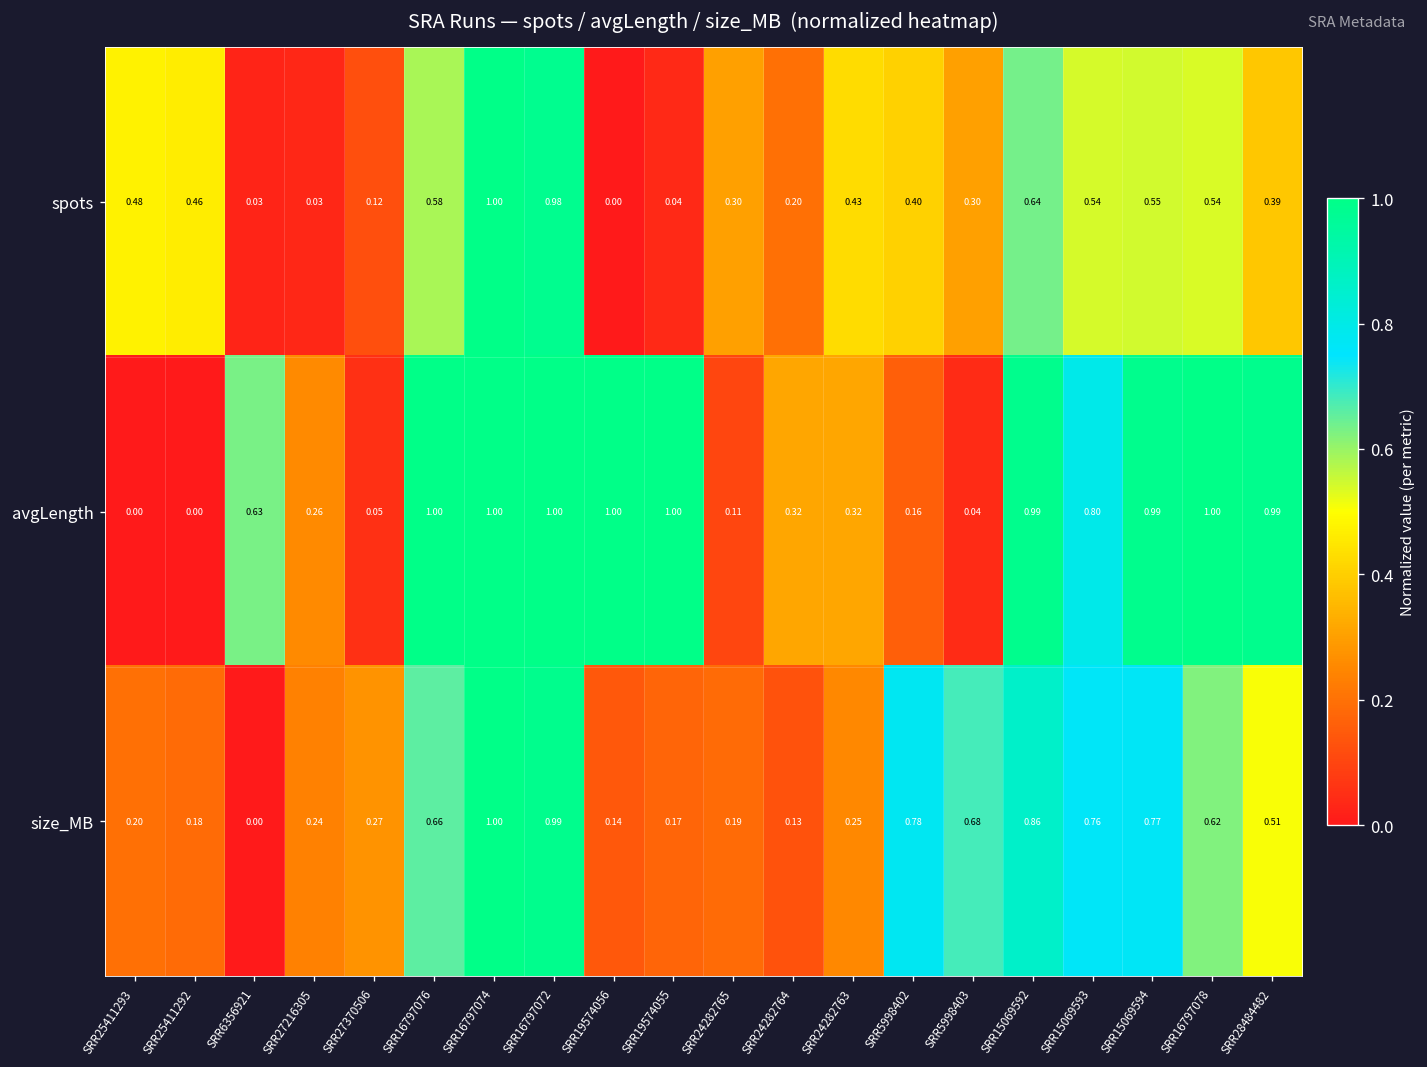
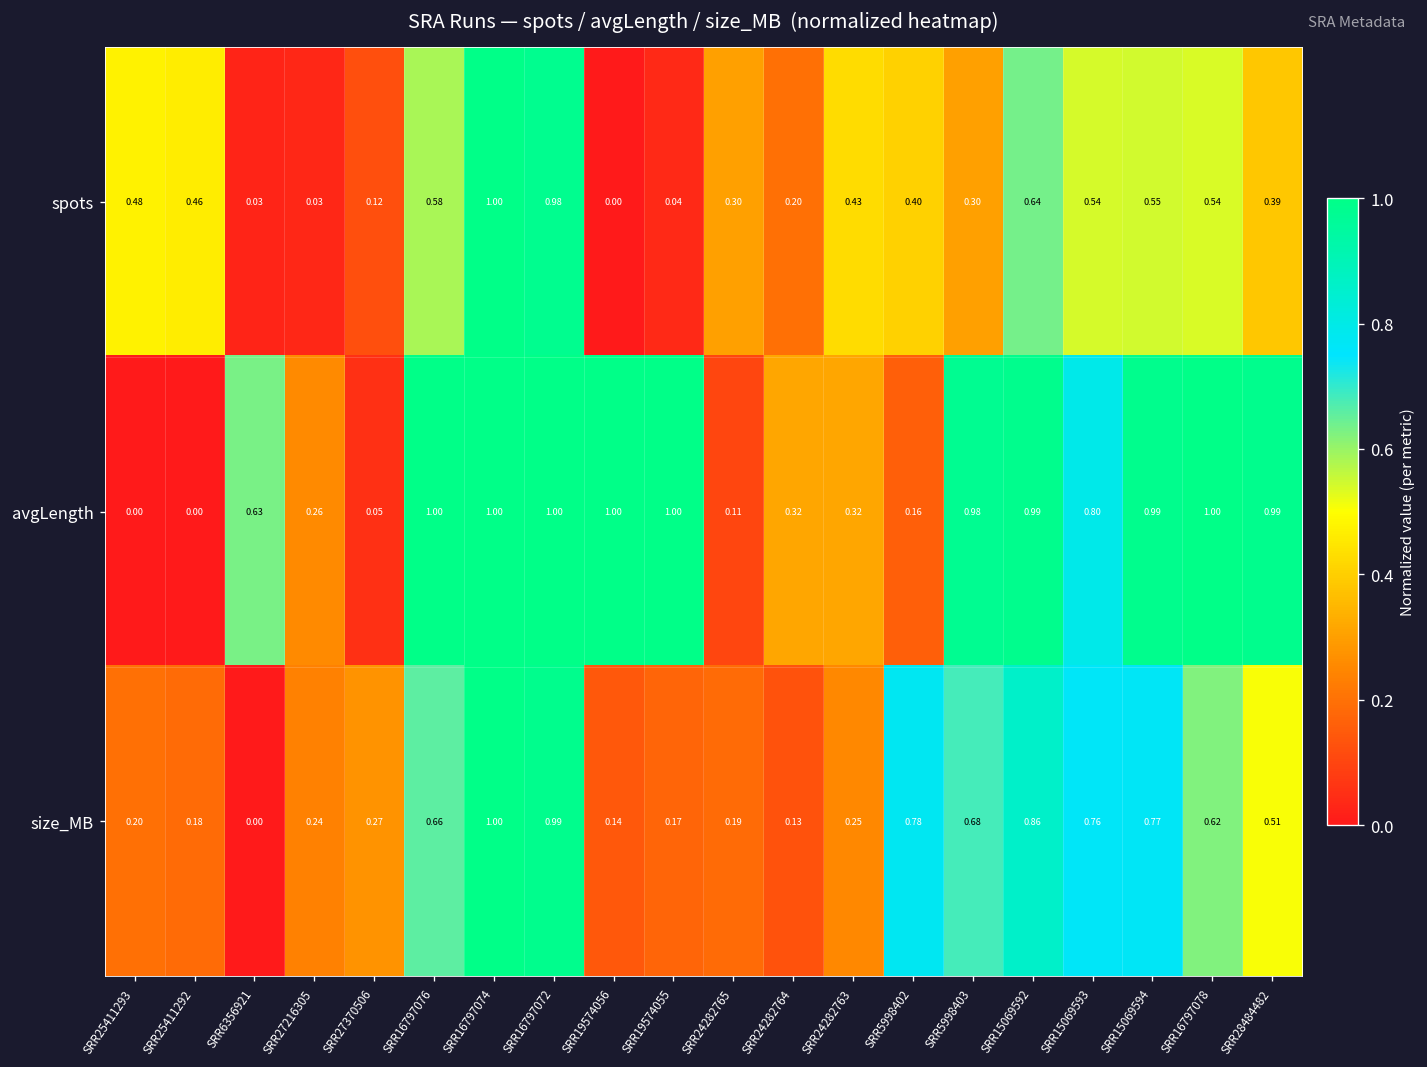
avgLength, SRR5998403: 0.04 -> 0.98
